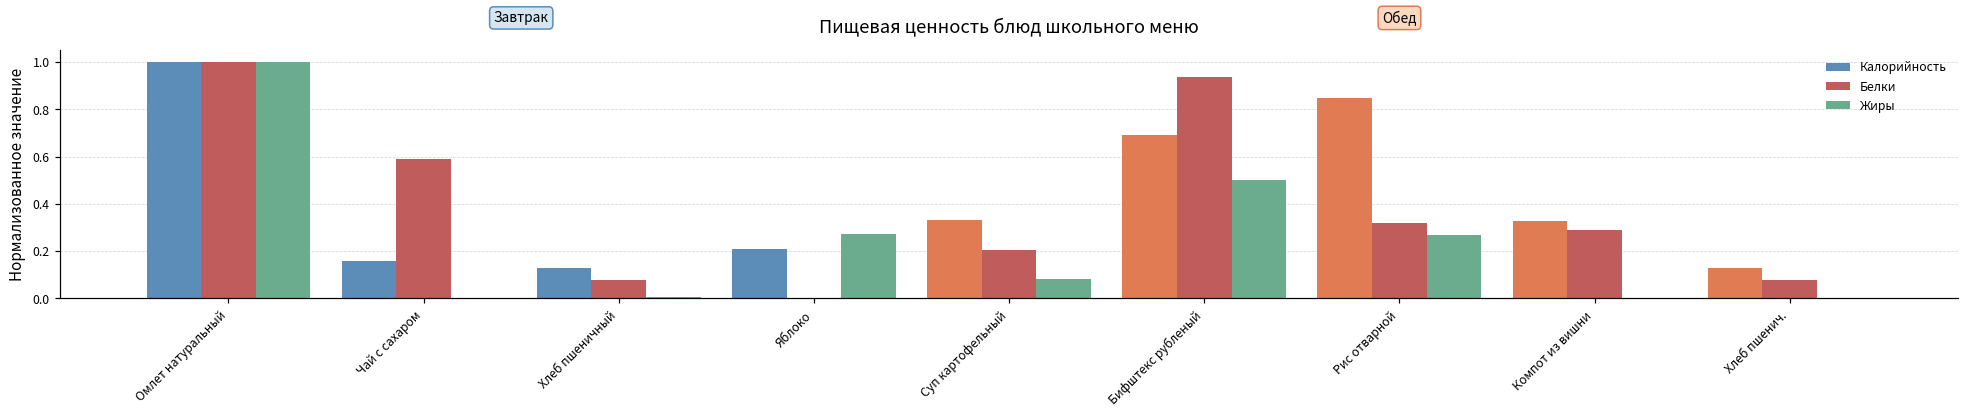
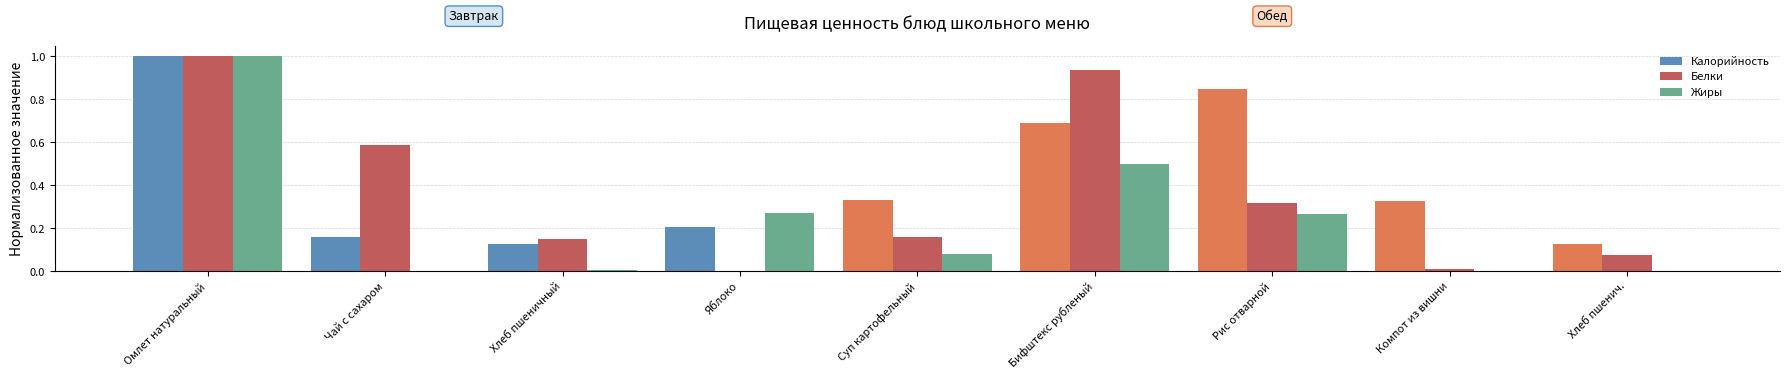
Белки, Хлеб пшеничный: 0.08 -> 0.15
Белки, Суп картофельный: 0.20 -> 0.16
Белки, Компот из вишни: 0.29 -> 0.01
